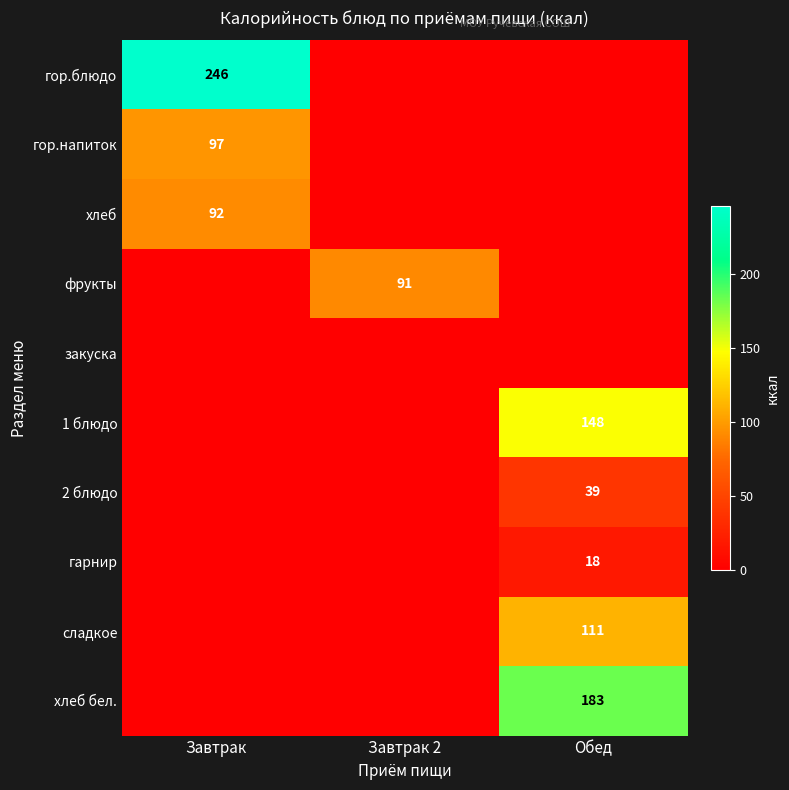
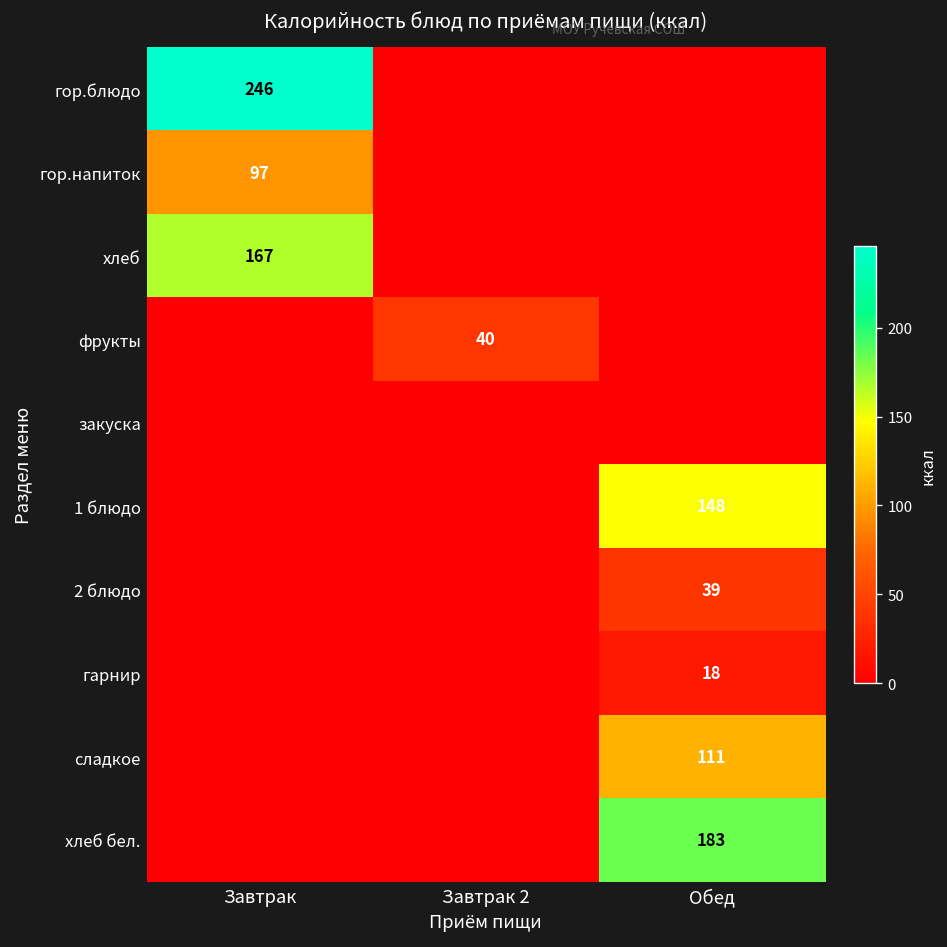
хлеб, Завтрак: 92 -> 167
фрукты, Завтрак 2: 91 -> 40
